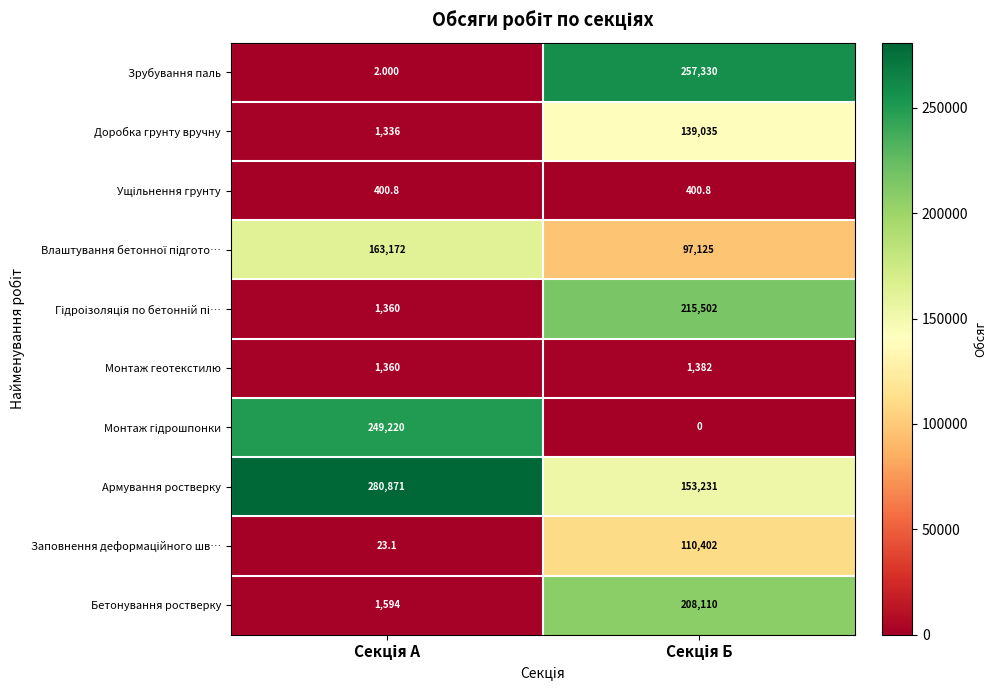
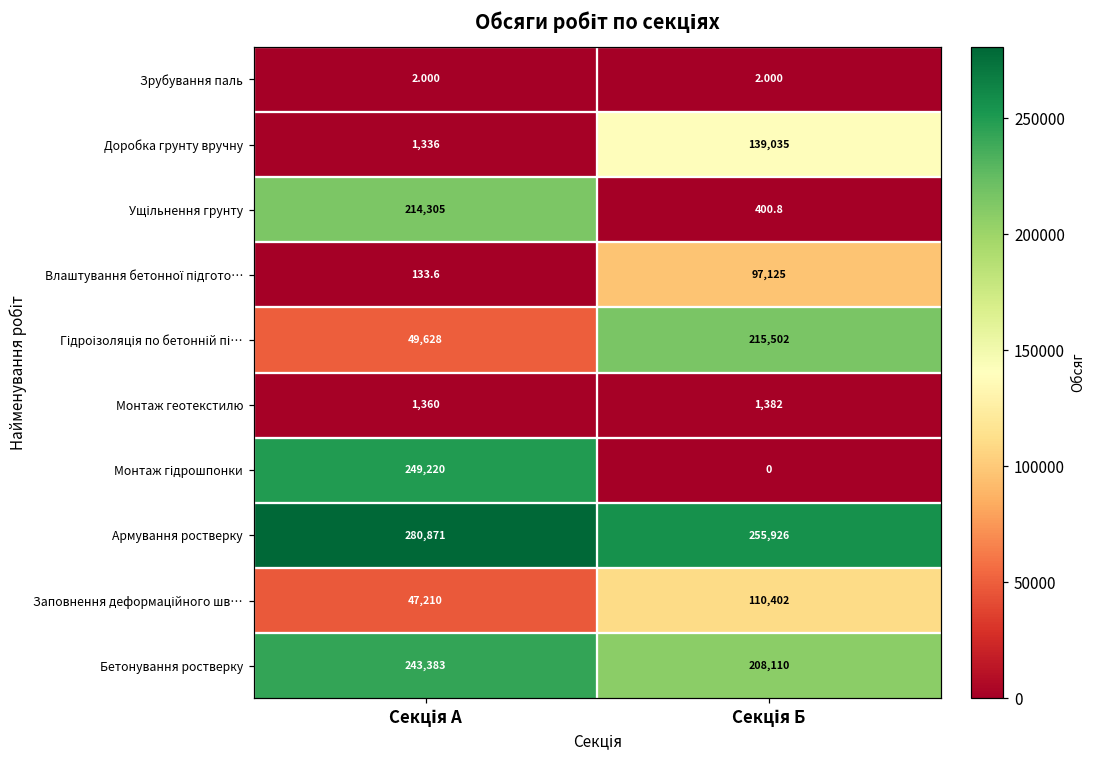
Зрубування паль, Секція Б: 257,330 -> 2.000
Ущільнення грунту, Секція А: 400.8 -> 214,305
Влаштування бетонної підгото…, Секція А: 163,172 -> 133.6
Гідроізоляція по бетонній пі…, Секція А: 1,360 -> 49,628
Армування ростверку, Секція Б: 153,231 -> 255,926
Заповнення деформаційного шв…, Секція А: 23.1 -> 47,210
Бетонування ростверку, Секція А: 1,594 -> 243,383
